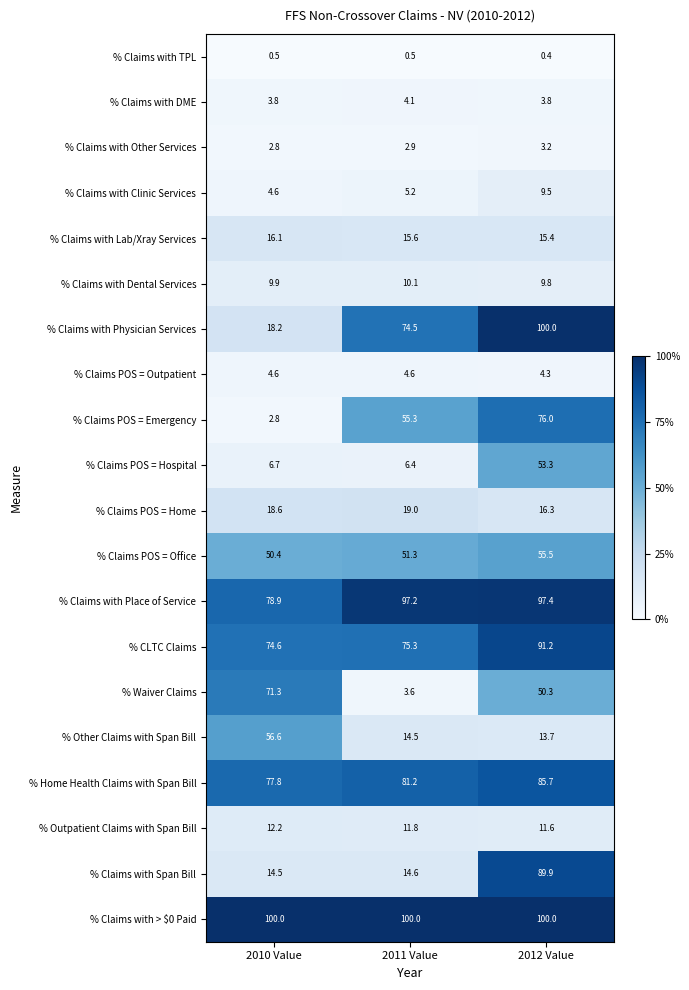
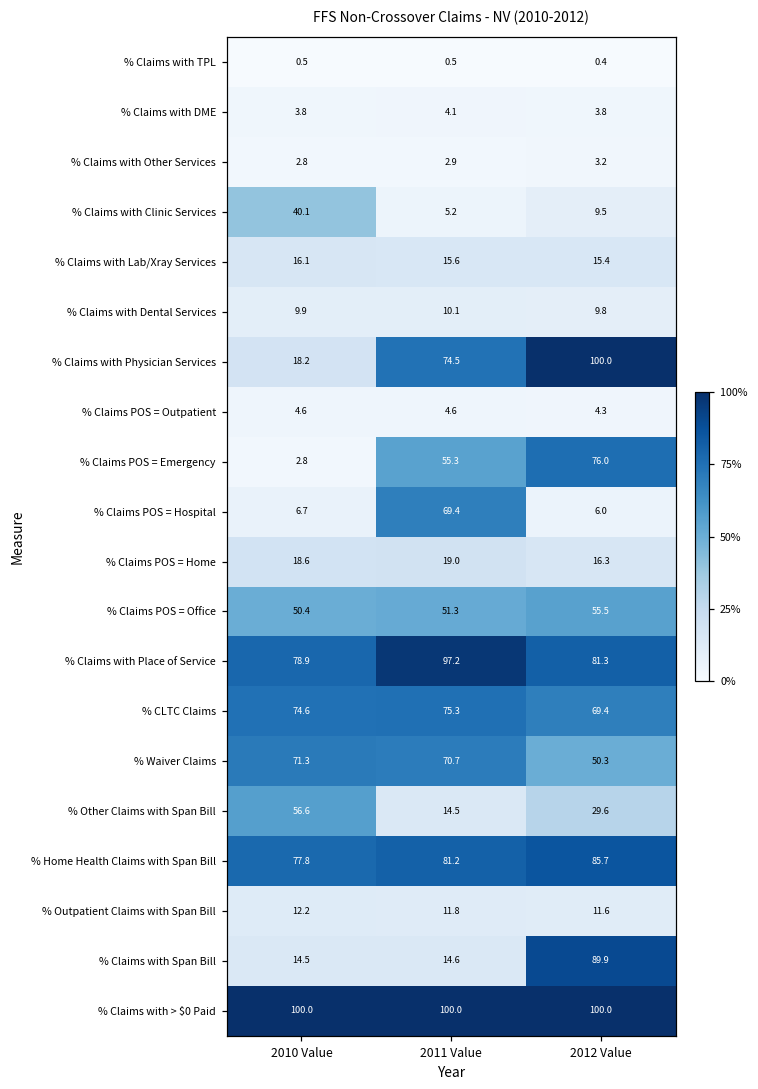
% Claims with Clinic Services, 2010 Value: 4.6 -> 40.1
% Claims POS = Hospital, 2011 Value: 6.4 -> 69.4
% Claims POS = Hospital, 2012 Value: 53.3 -> 6.0
% Claims with Place of Service, 2012 Value: 97.4 -> 81.3
% CLTC Claims, 2012 Value: 91.2 -> 69.4
% Waiver Claims, 2011 Value: 3.6 -> 70.7
% Other Claims with Span Bill, 2012 Value: 13.7 -> 29.6
